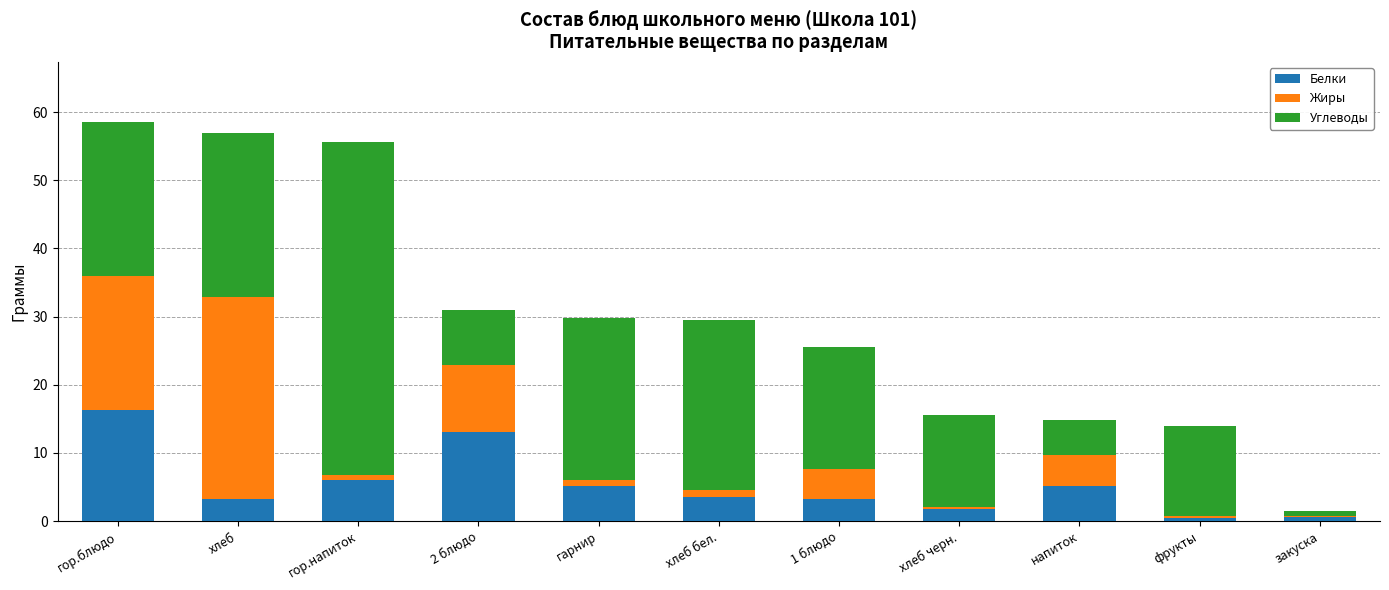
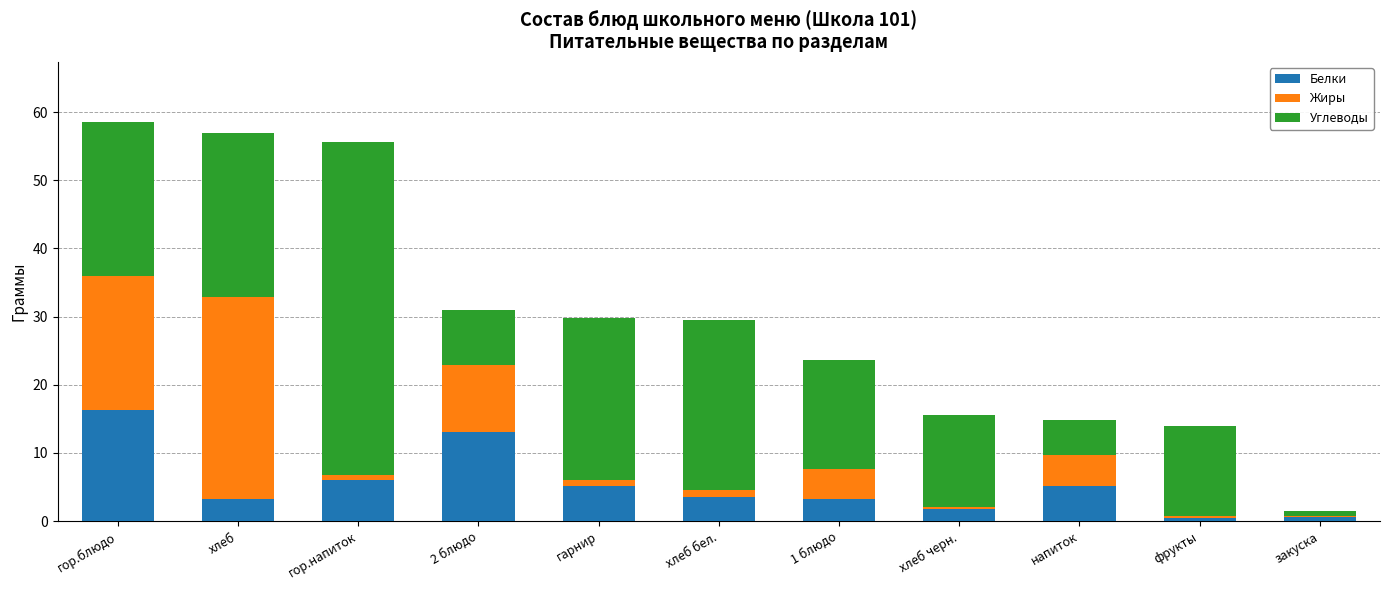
Углеводы, 1 блюдо: 18 -> 16
